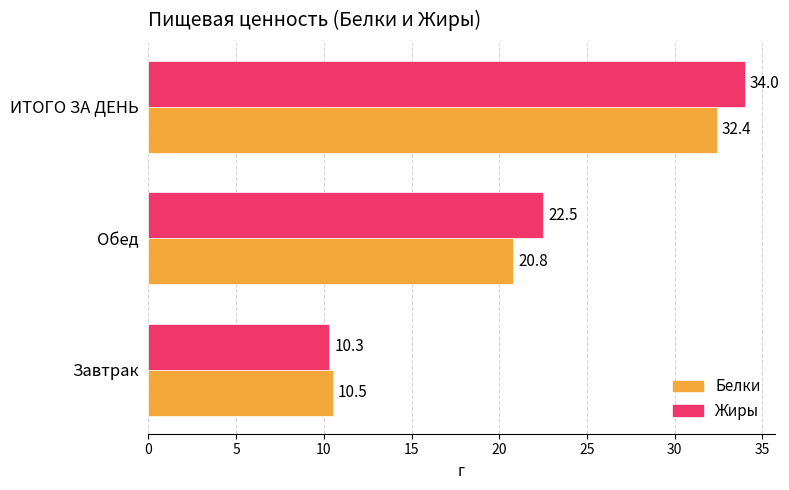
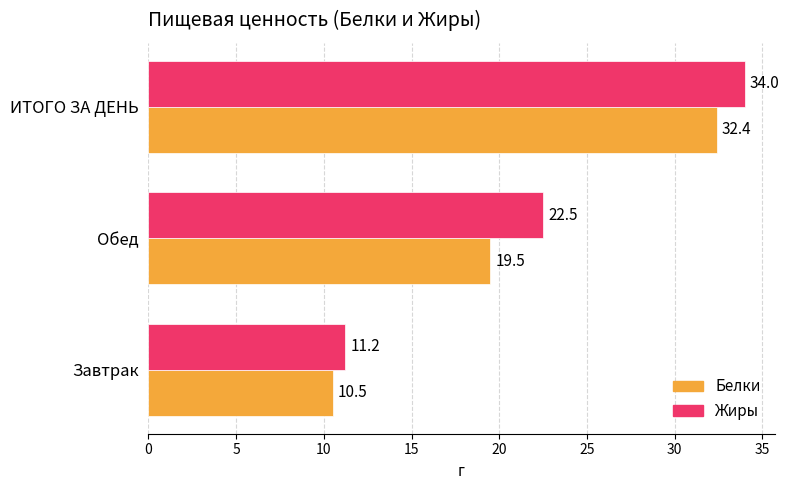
Белки, Обед: 20.8 -> 19.5
Жиры, Завтрак: 10.3 -> 11.2
